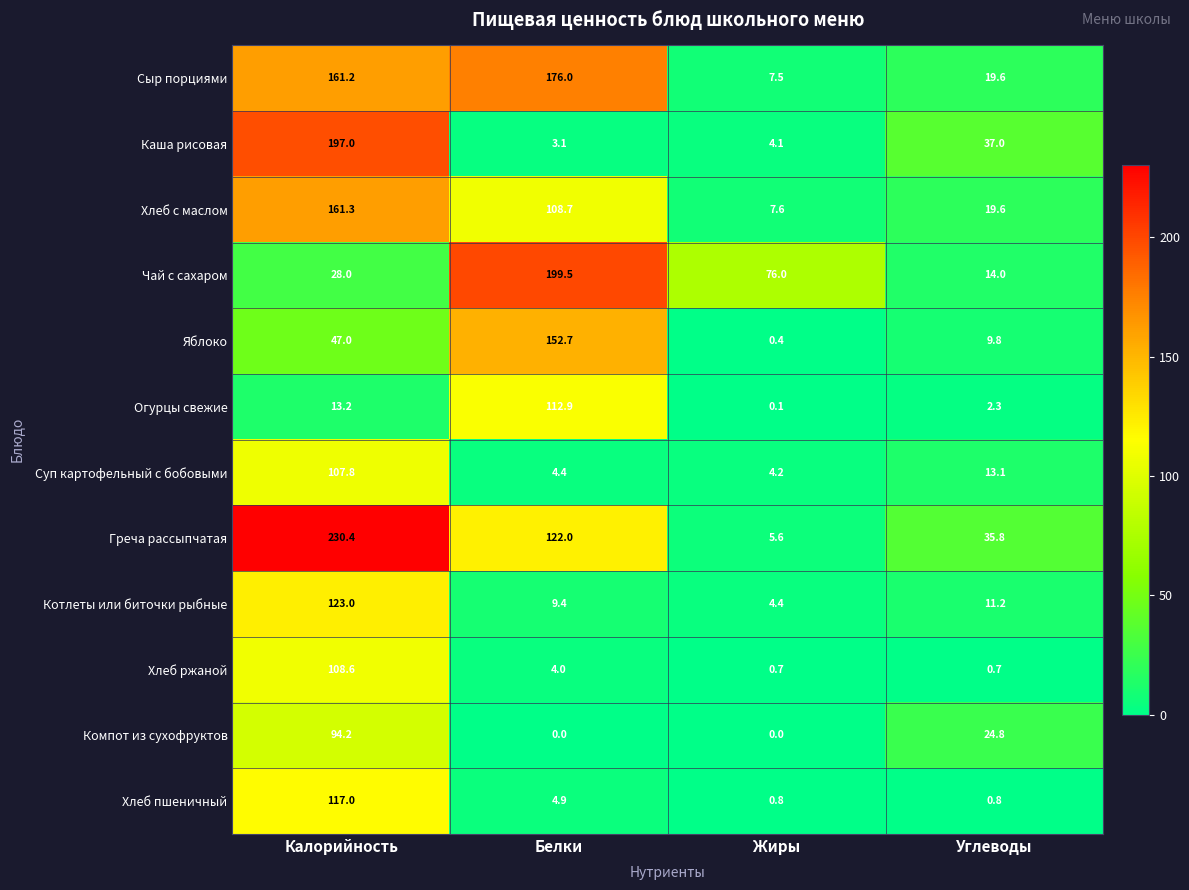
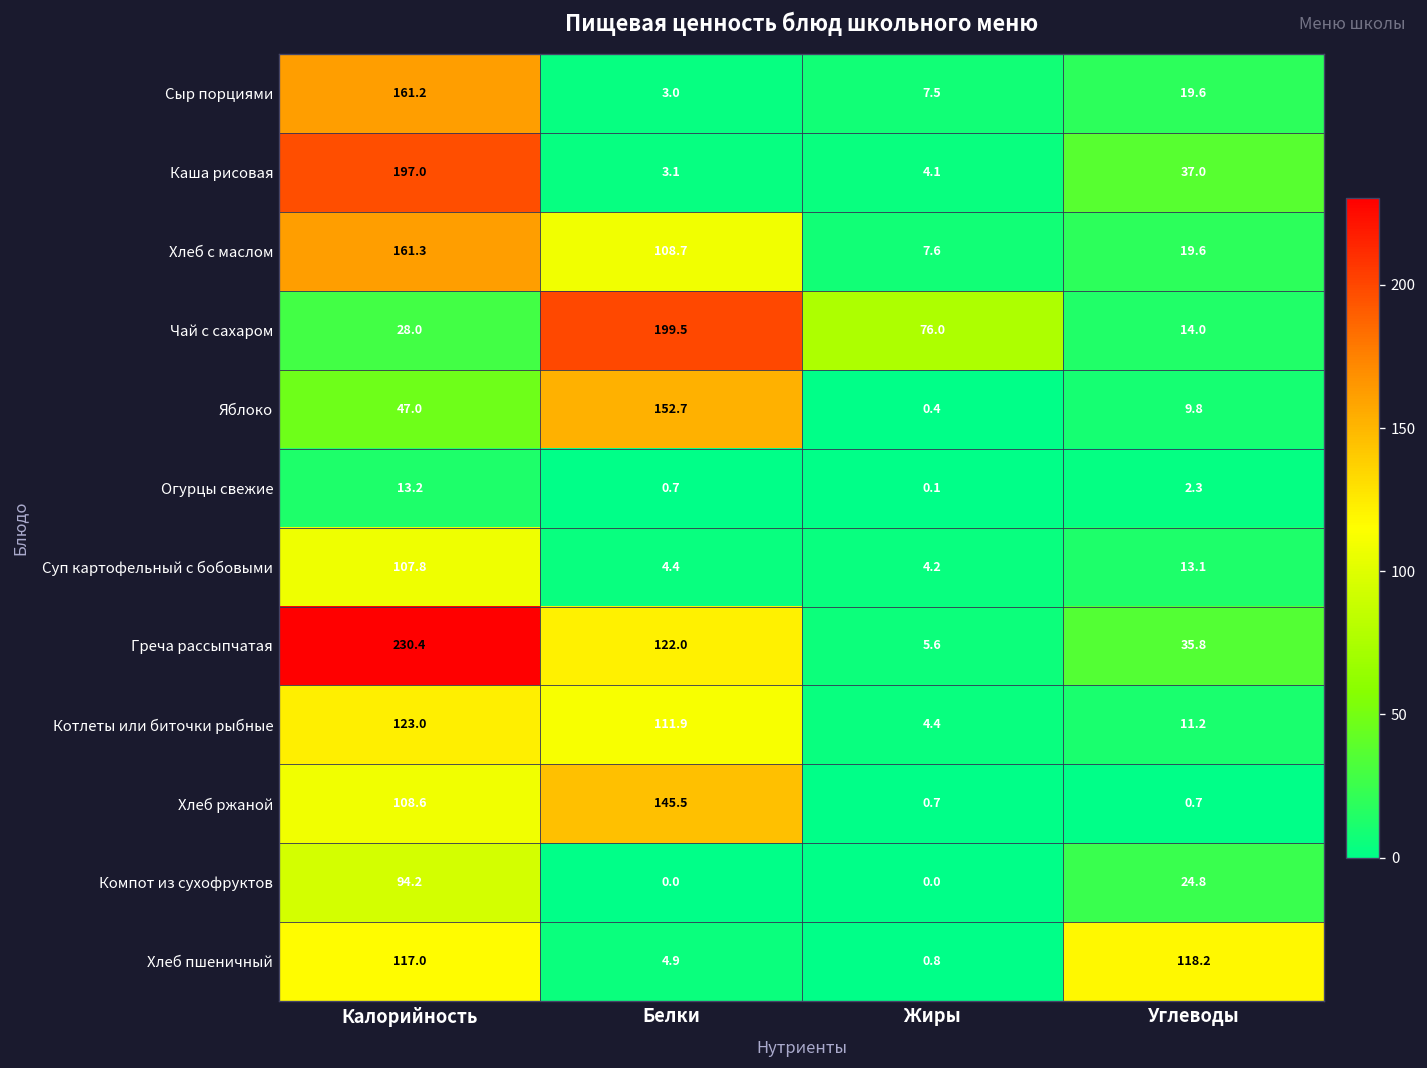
Сыр порциями, Белки: 176.0 -> 3.0
Огурцы свежие, Белки: 112.9 -> 0.7
Котлеты или биточки рыбные, Белки: 9.4 -> 111.9
Хлеб ржаной, Белки: 4.0 -> 145.5
Хлеб пшеничный, Углеводы: 0.8 -> 118.2
